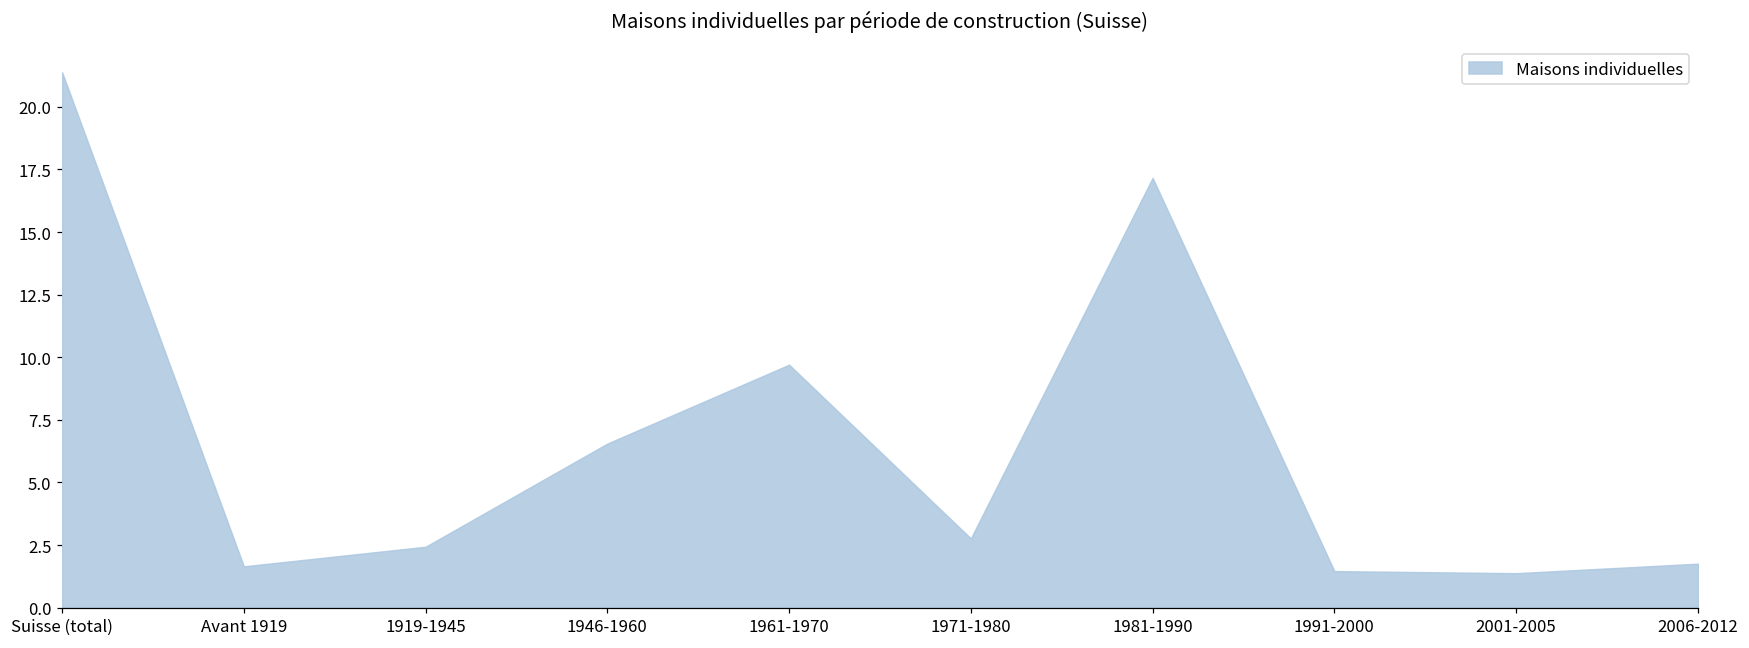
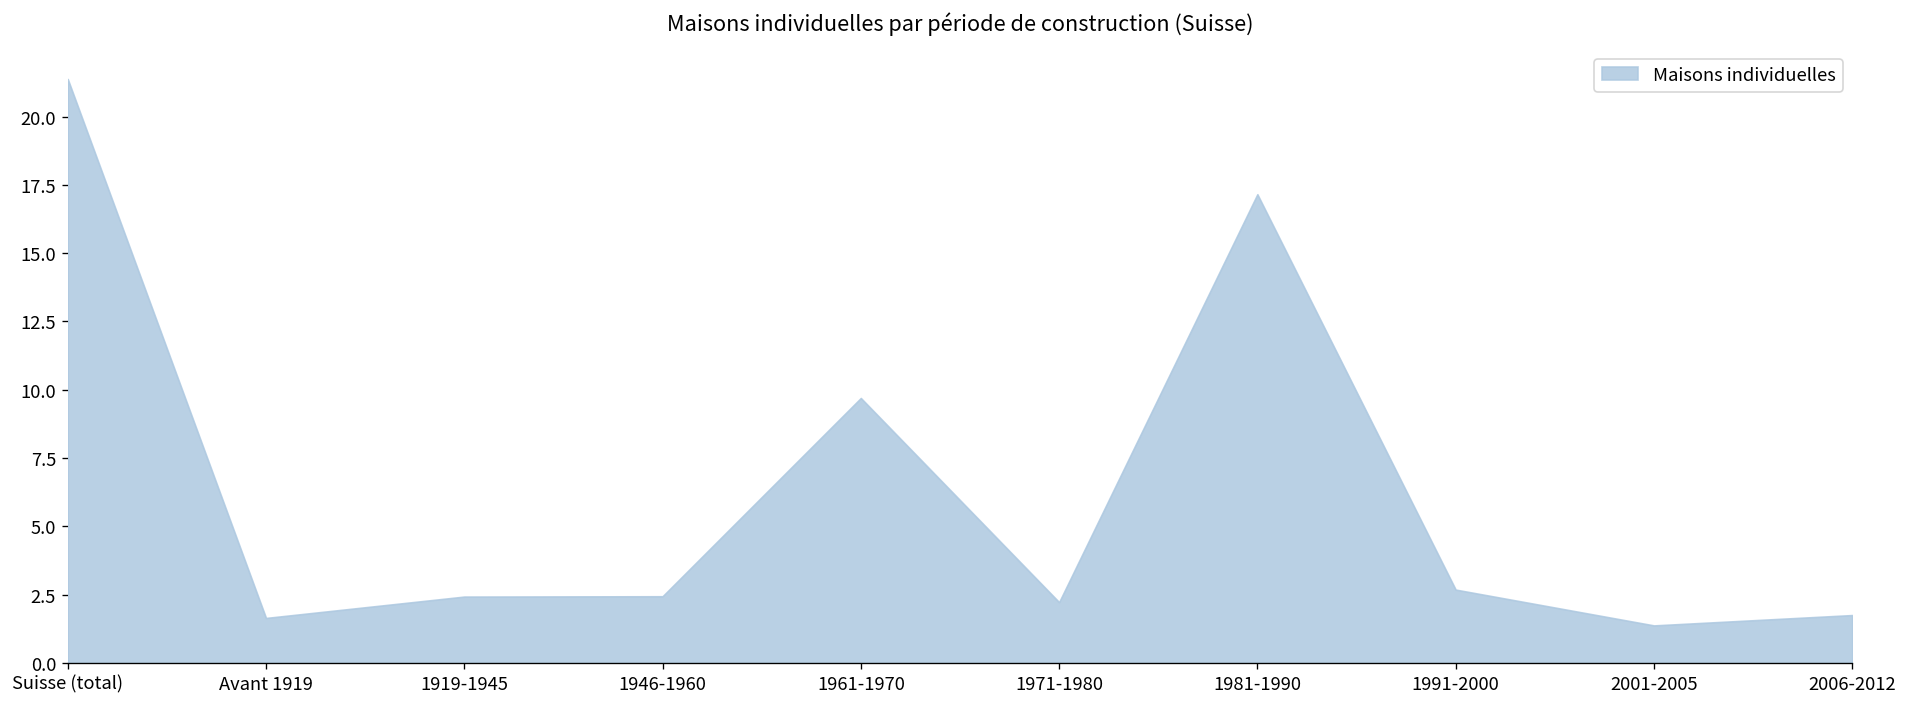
1946-1960: 6.5 -> 2.4
1971-1980: 2.8 -> 2.2
1991-2000: 1.5 -> 2.7
